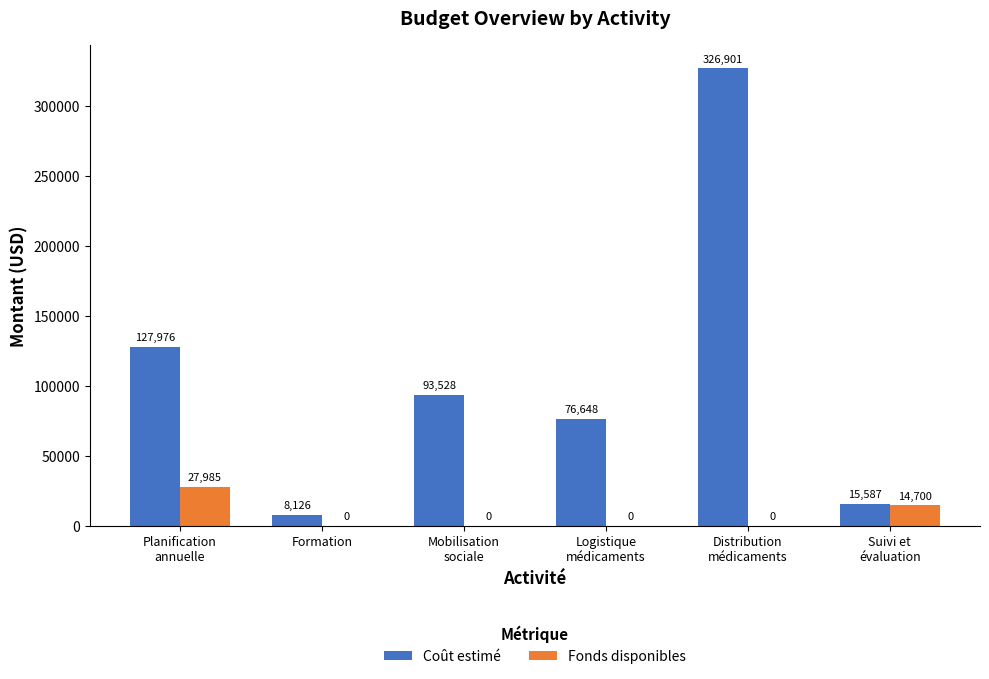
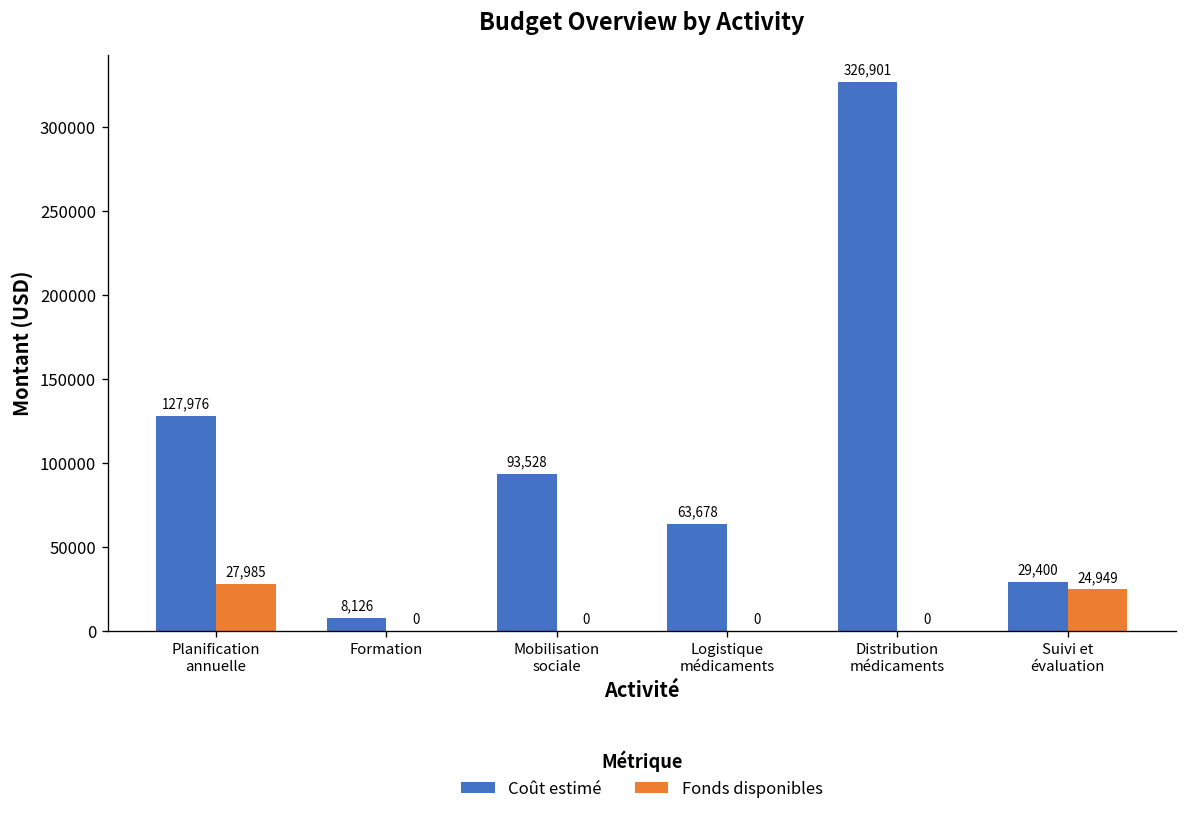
Coût estimé, Logistique médicaments: 76,648 -> 63,678
Coût estimé, Suivi et évaluation: 15,587 -> 29,400
Fonds disponibles, Suivi et évaluation: 14,700 -> 24,949
